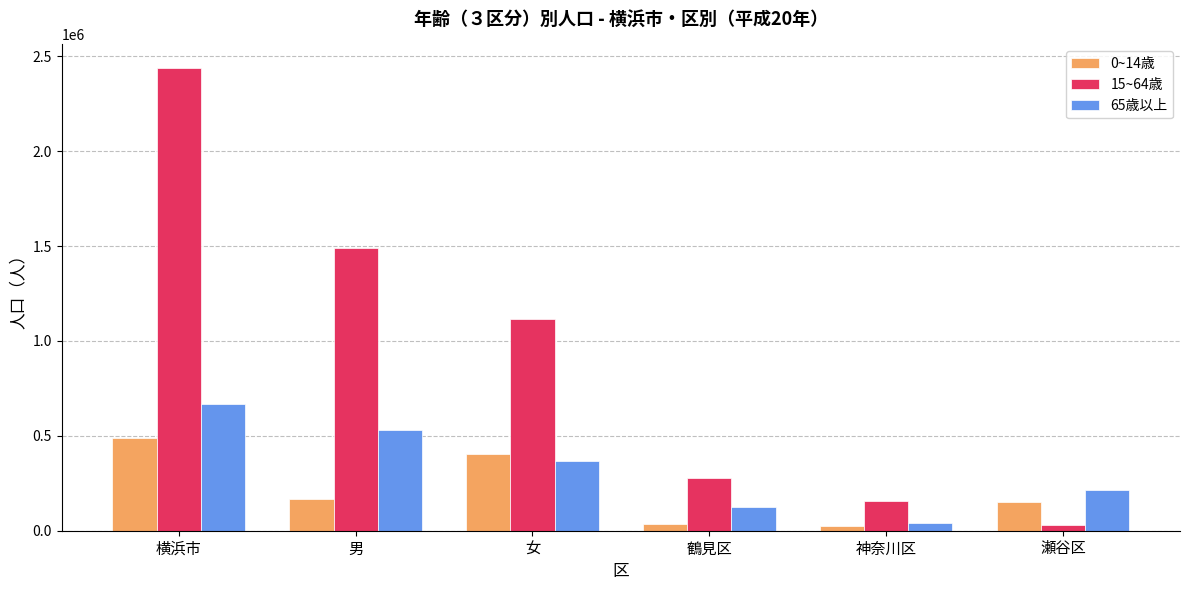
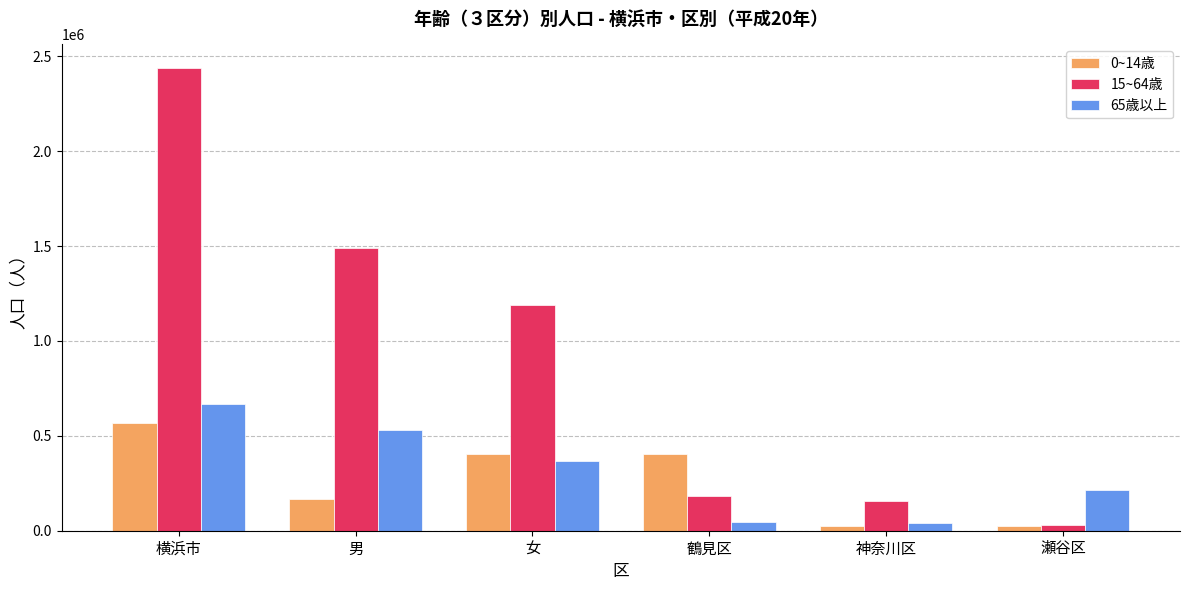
0~14歳, 横浜市: 490000 -> 570000
15~64歳, 女: 1110000 -> 1190000
0~14歳, 鶴見区: 40000 -> 410000
15~64歳, 鶴見区: 280000 -> 190000
65歳以上, 鶴見区: 120000 -> 50000
0~14歳, 瀬谷区: 150000 -> 30000
